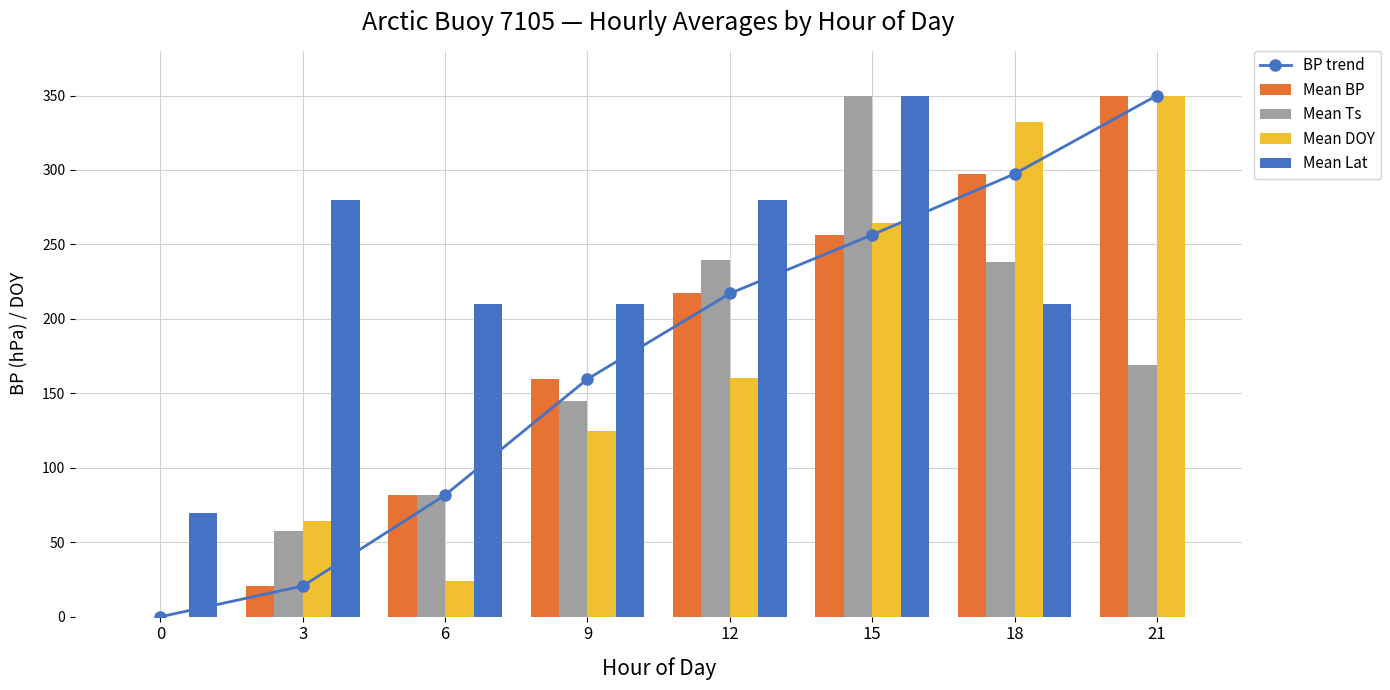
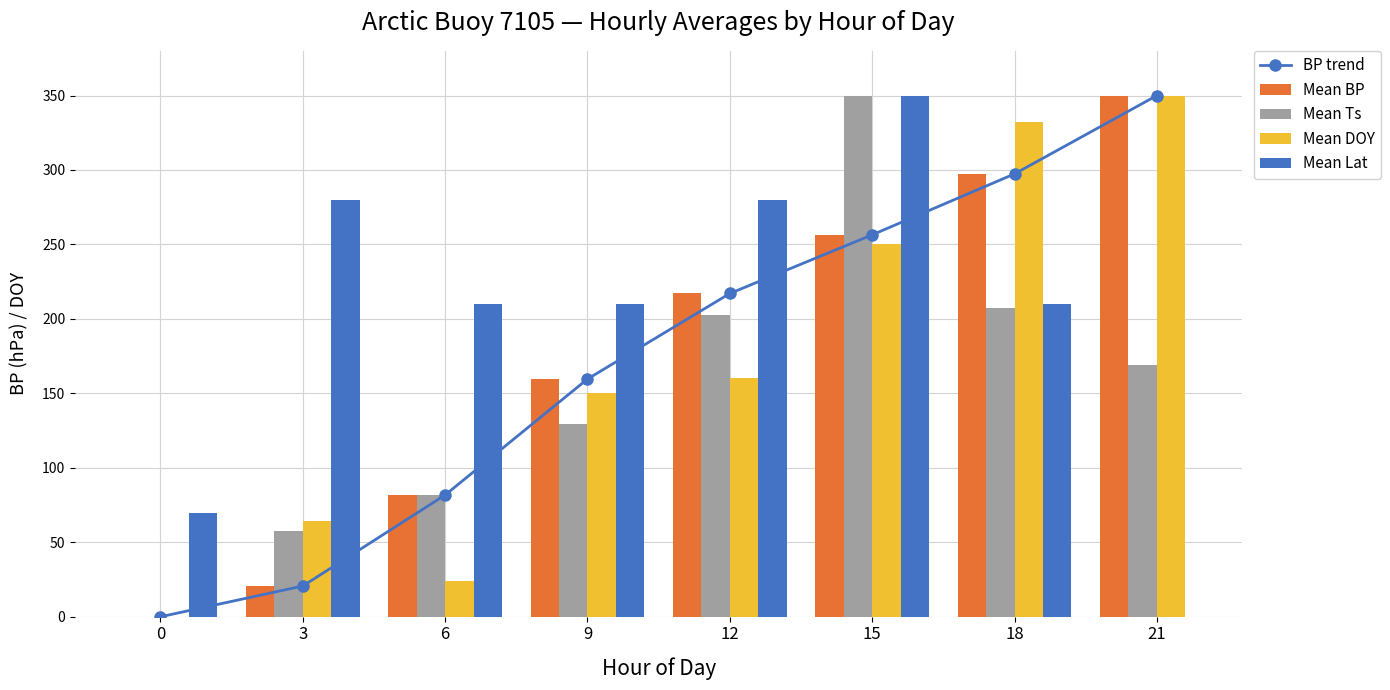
Mean Ts, 9: 145 -> 129
Mean DOY, 9: 124 -> 150
Mean Ts, 12: 240 -> 202
Mean DOY, 15: 264 -> 250
Mean Ts, 18: 238 -> 207
